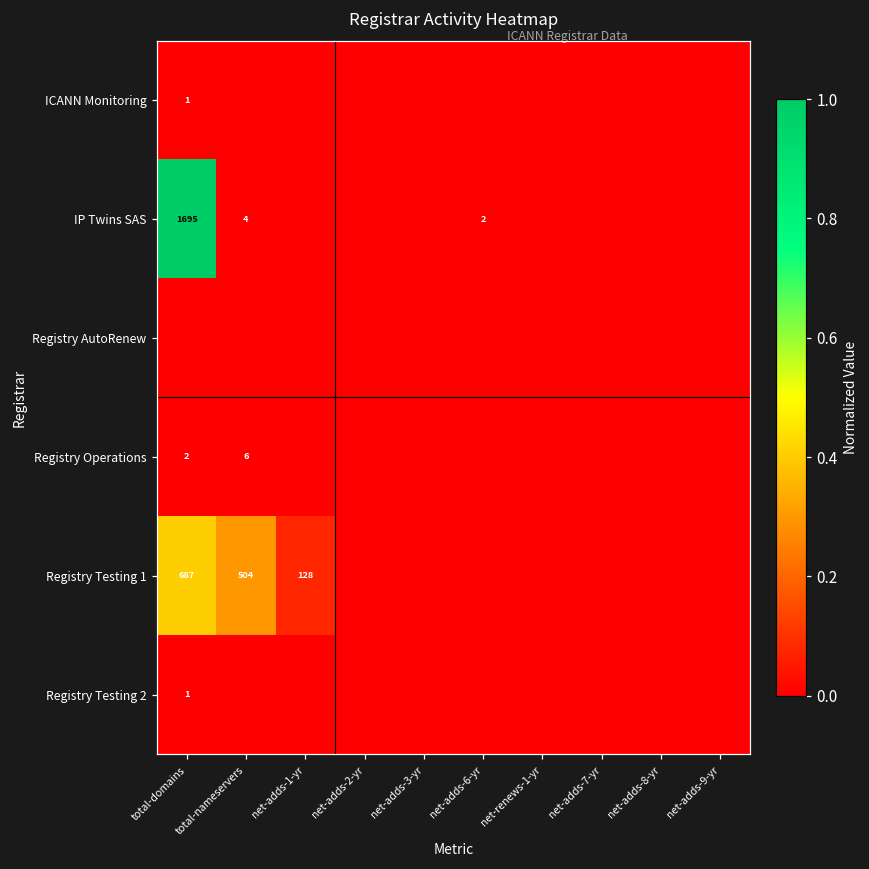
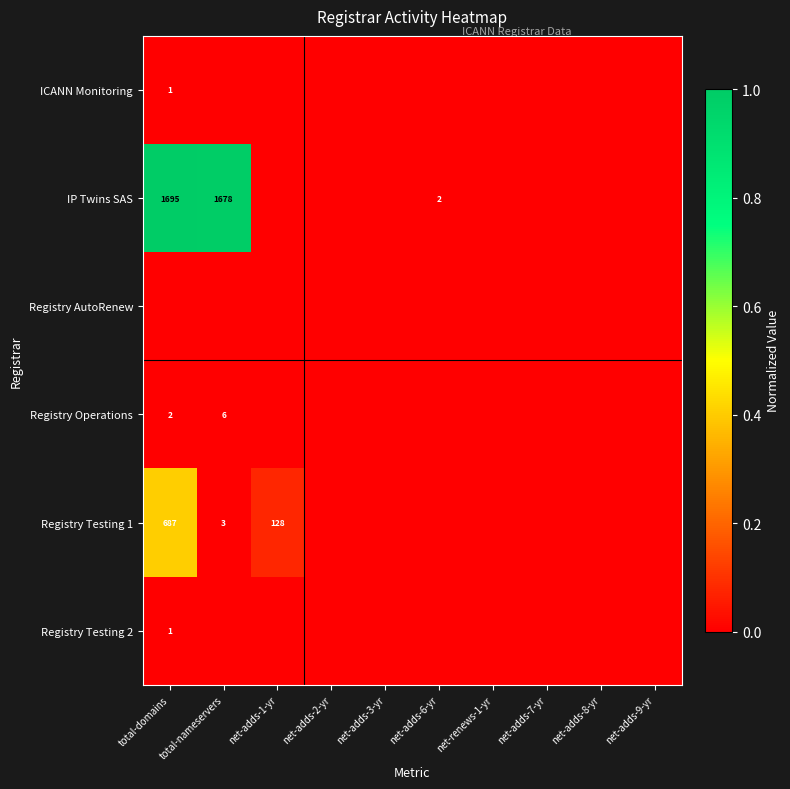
IP Twins SAS, total-nameservers: 4 -> 1678
Registry Testing 1, total-nameservers: 504 -> 3
